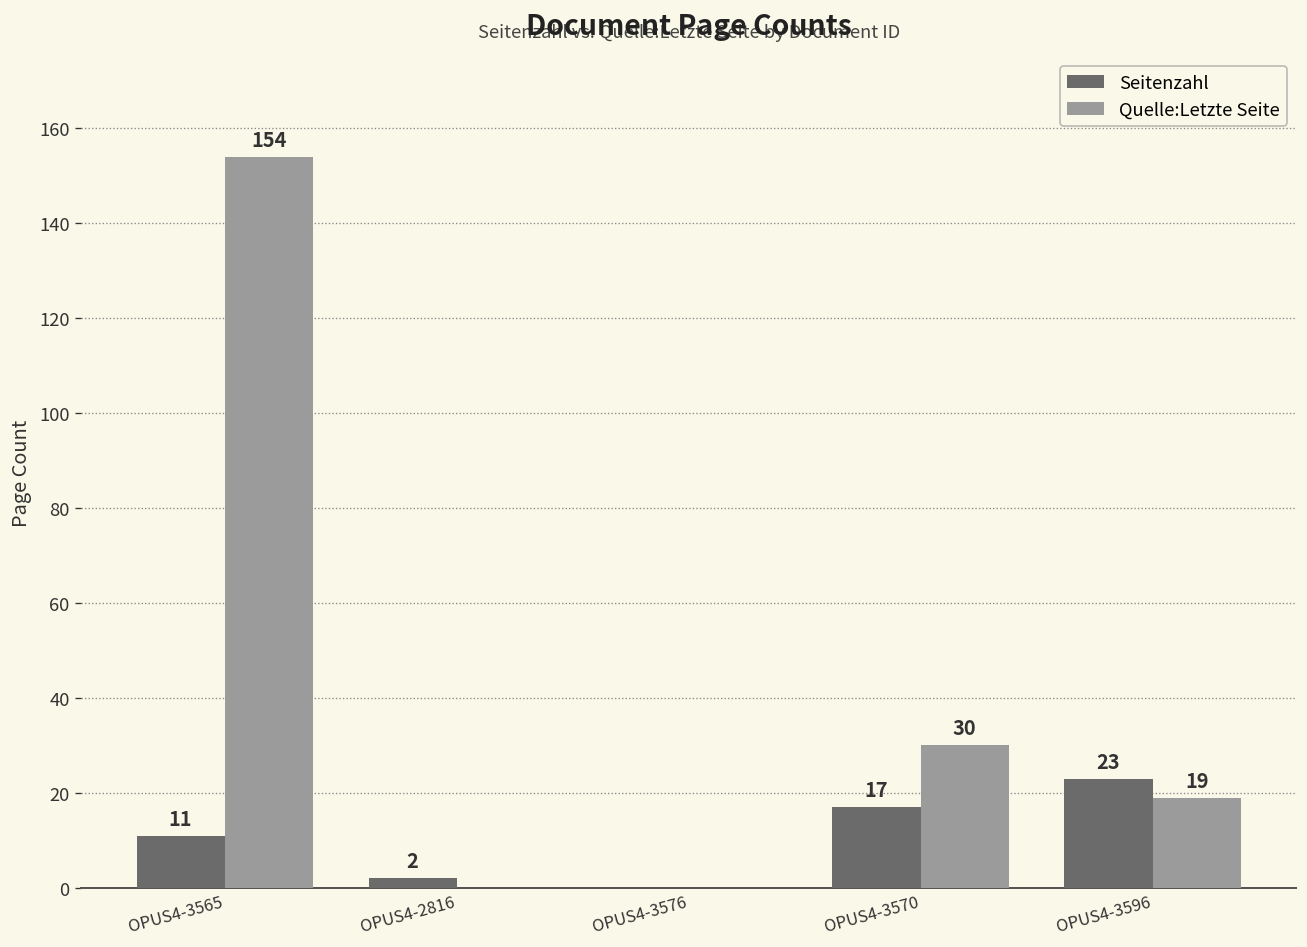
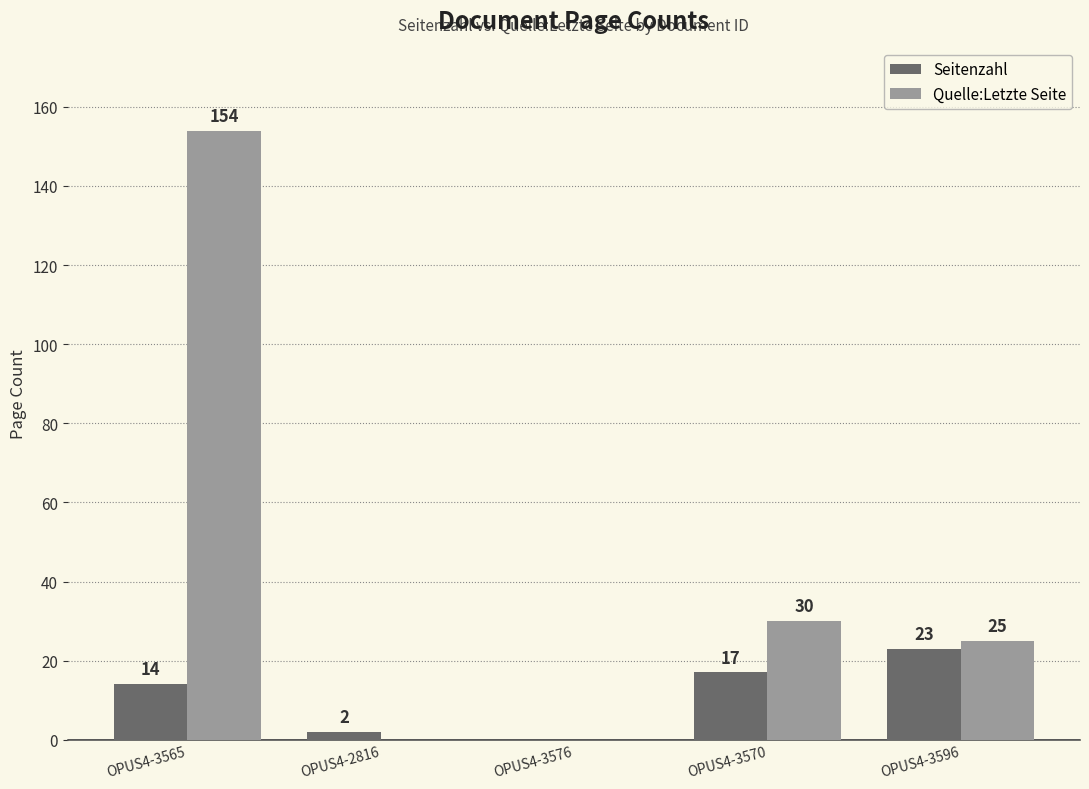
Seitenzahl, OPUS4-3565: 11 -> 14
Quelle:Letzte Seite, OPUS4-3596: 19 -> 25
